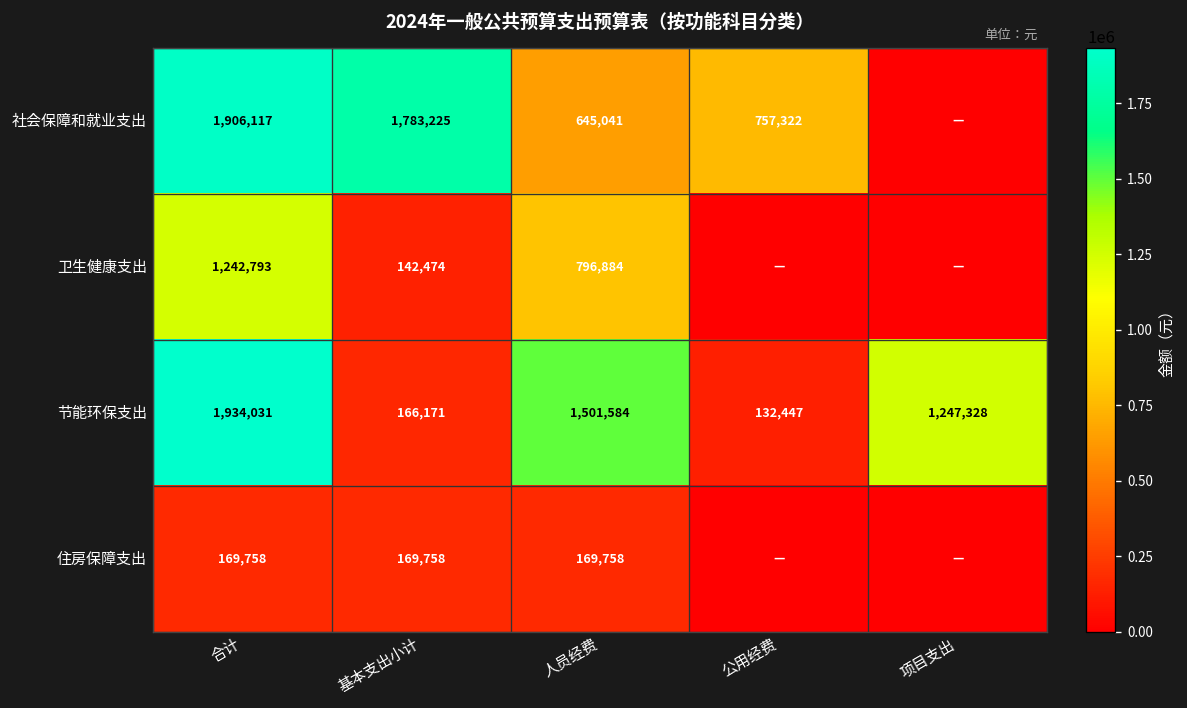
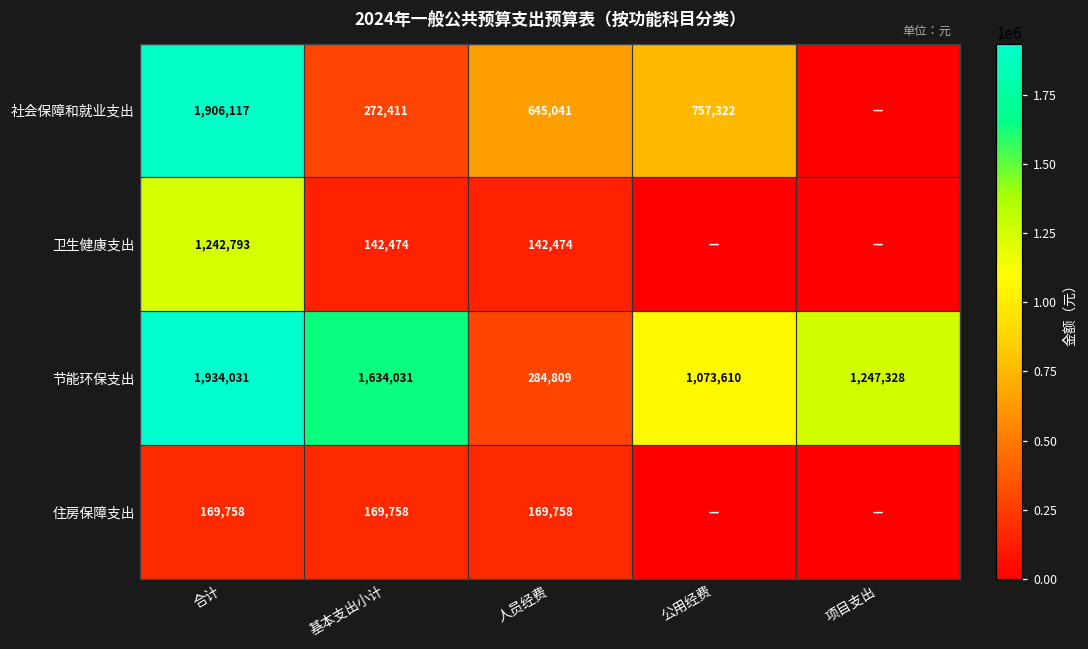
社会保障和就业支出, 基本支出小计: 1,783,225 -> 272,411
卫生健康支出, 人员经费: 796,884 -> 142,474
节能环保支出, 基本支出小计: 166,171 -> 1,634,031
节能环保支出, 人员经费: 1,501,584 -> 284,809
节能环保支出, 公用经费: 132,447 -> 1,073,610
